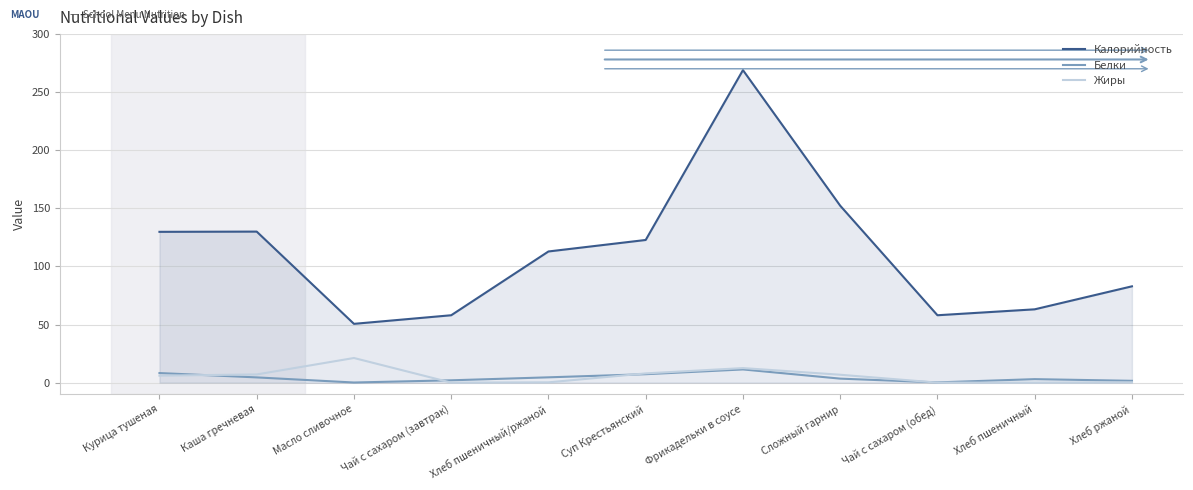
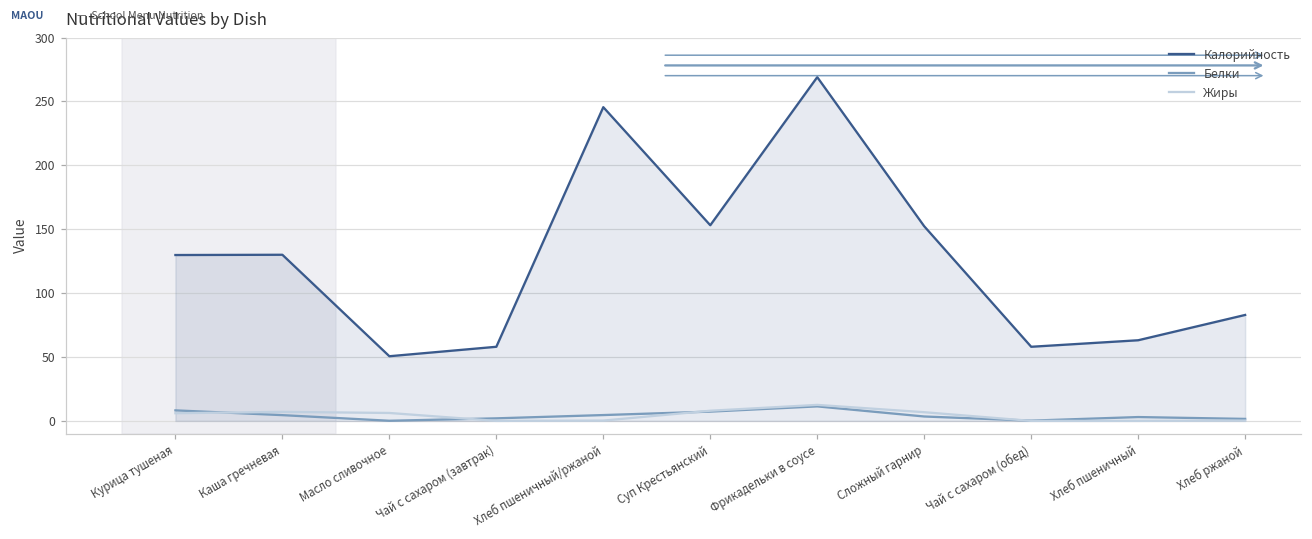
Жиры, Масло сливочное: 21 -> 6
Калорийность, Хлеб пшеничный/ржаной: 113 -> 246
Калорийность, Суп Крестьянский: 123 -> 153
